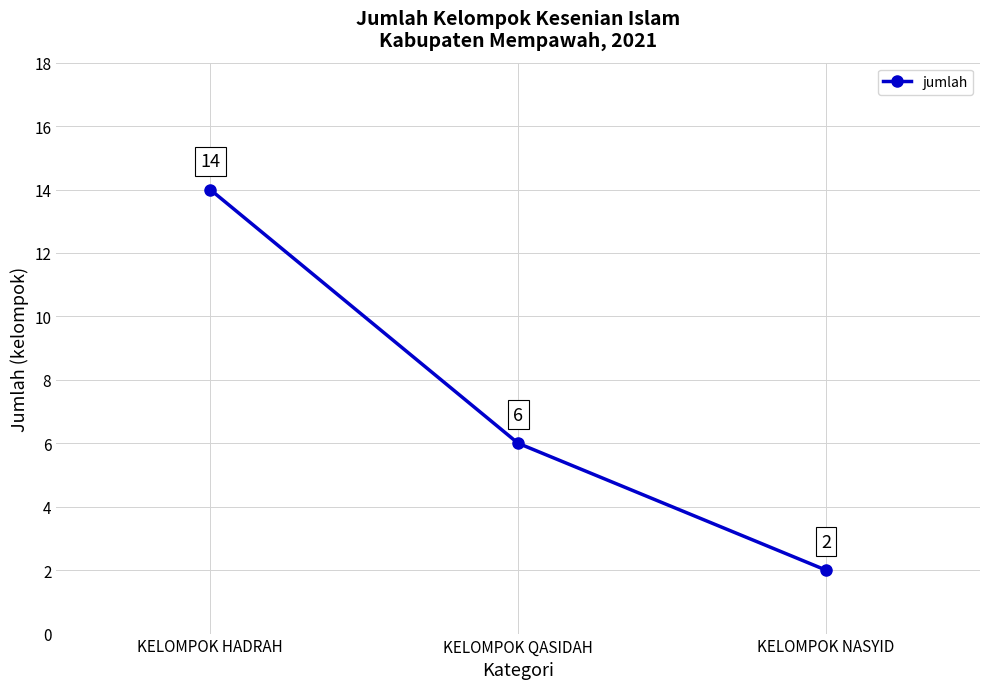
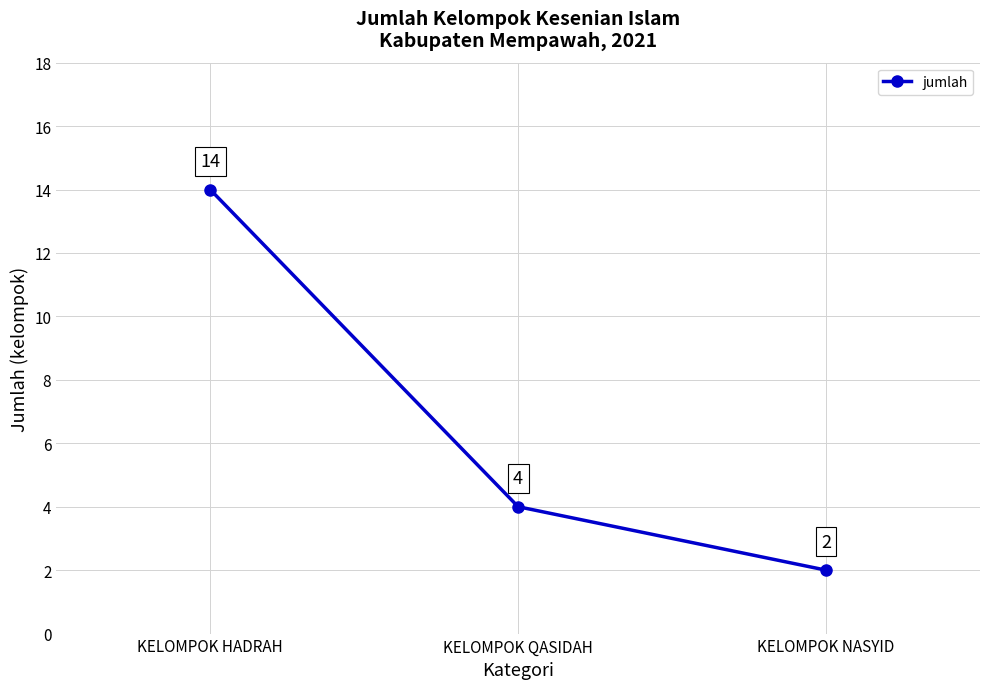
KELOMPOK QASIDAH: 6 -> 4
